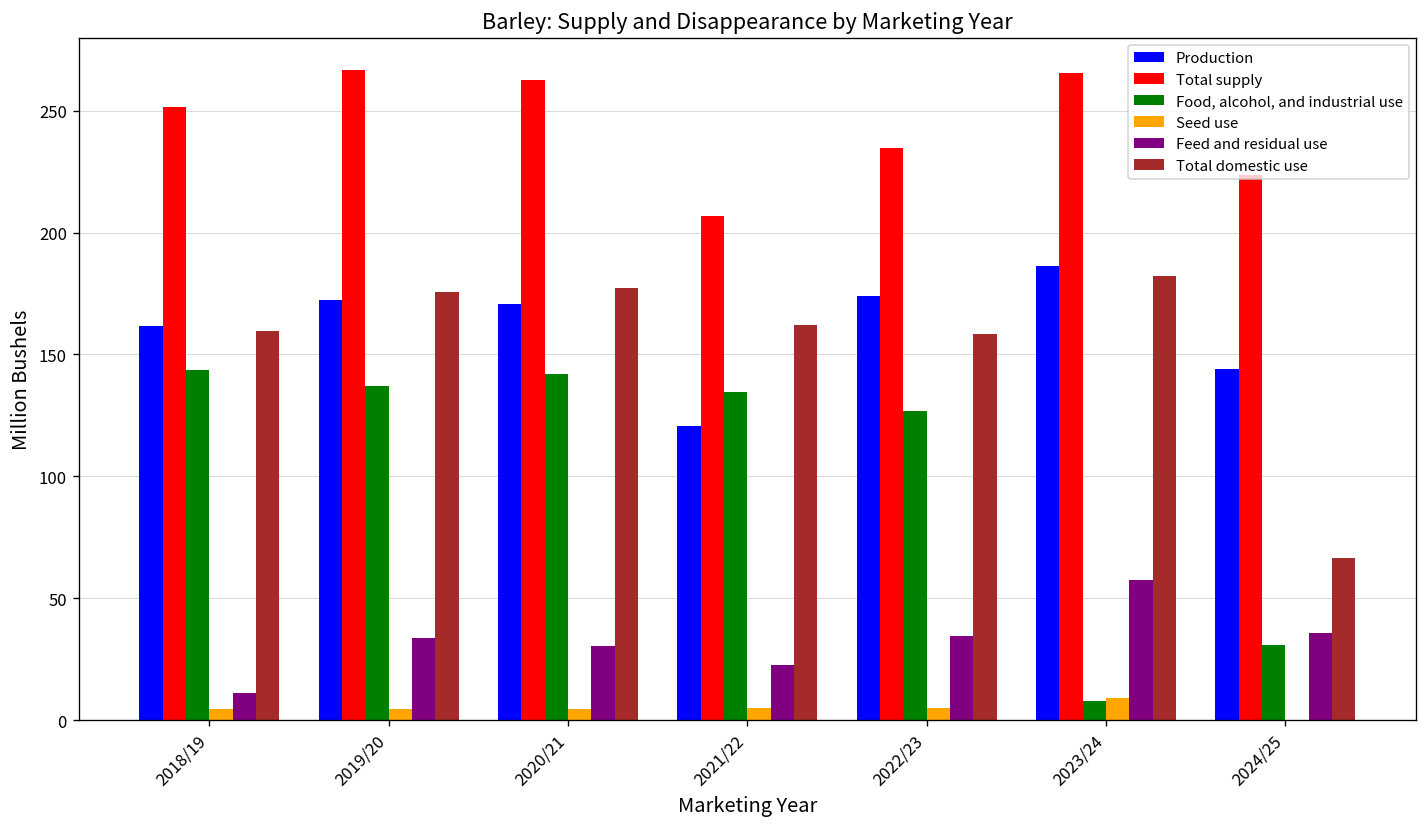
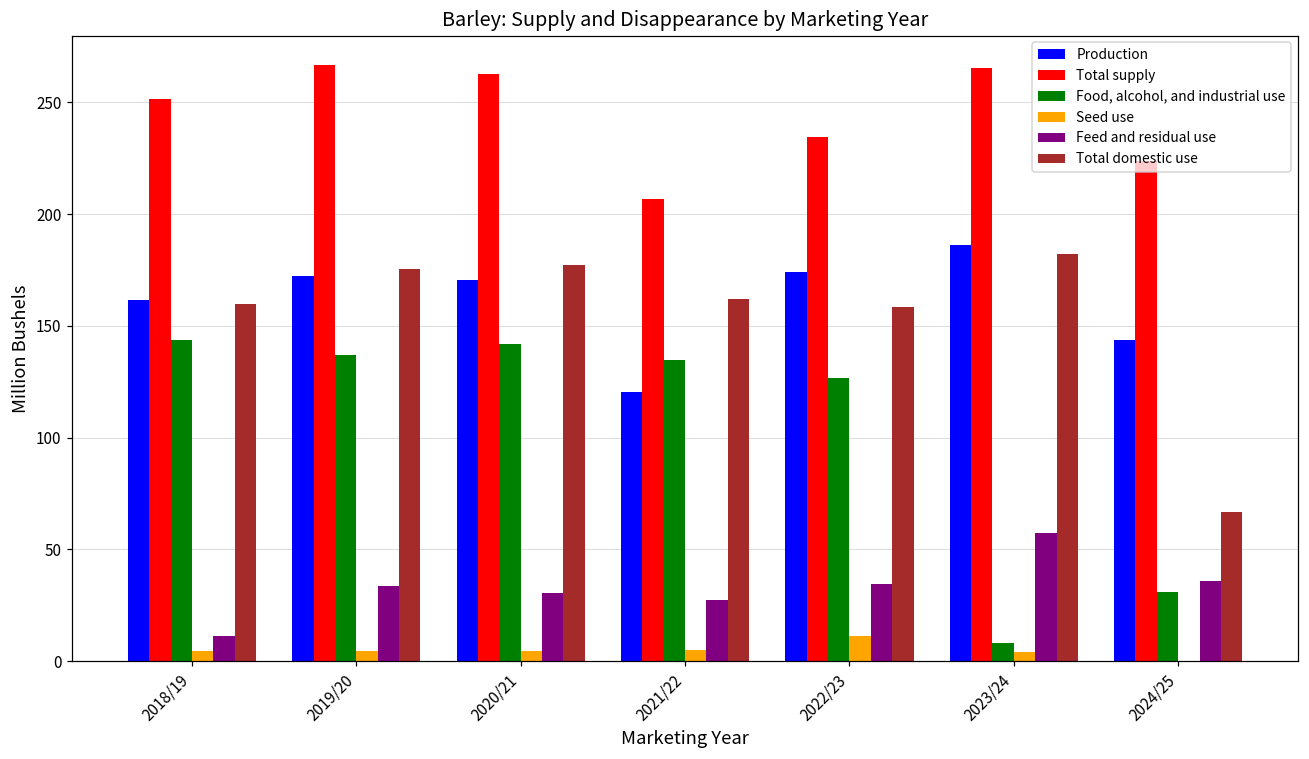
Feed and residual use, 2021/22: 23 -> 27
Seed use, 2022/23: 5 -> 11
Seed use, 2023/24: 9 -> 4
